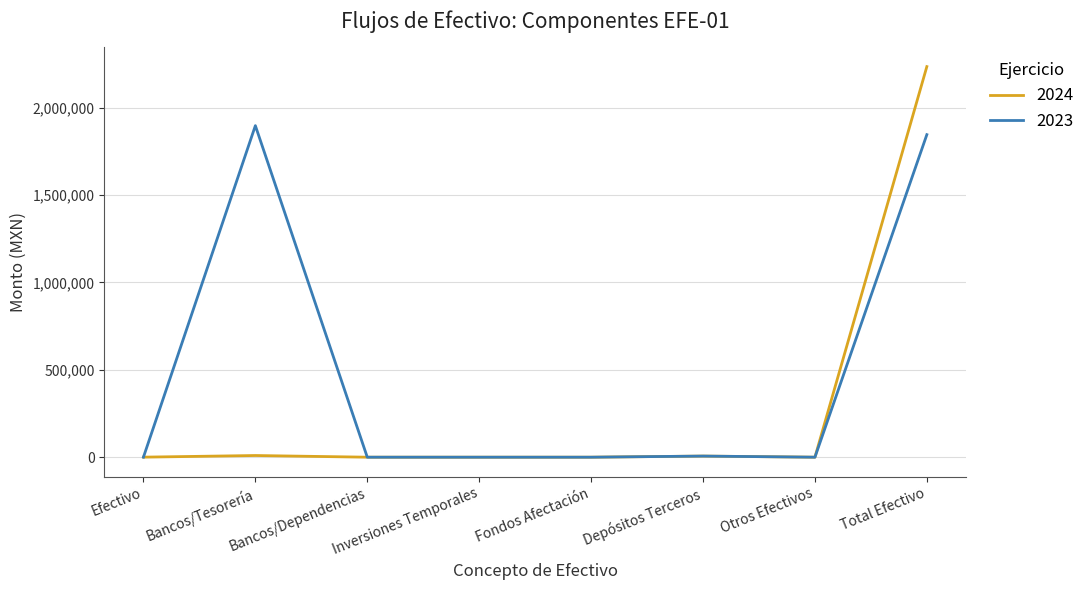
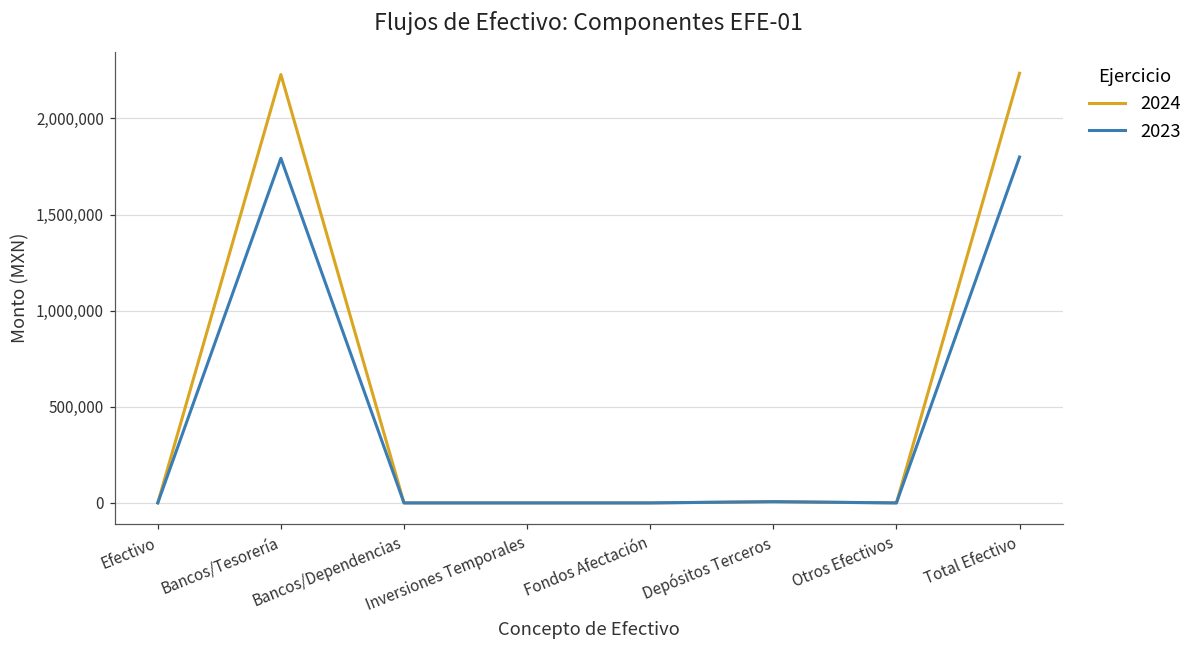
2024, Bancos/Tesorería: 10,000 -> 2,230,000
2023, Bancos/Tesorería: 1,900,000 -> 1,790,000
2023, Total Efectivo: 1,850,000 -> 1,800,000
